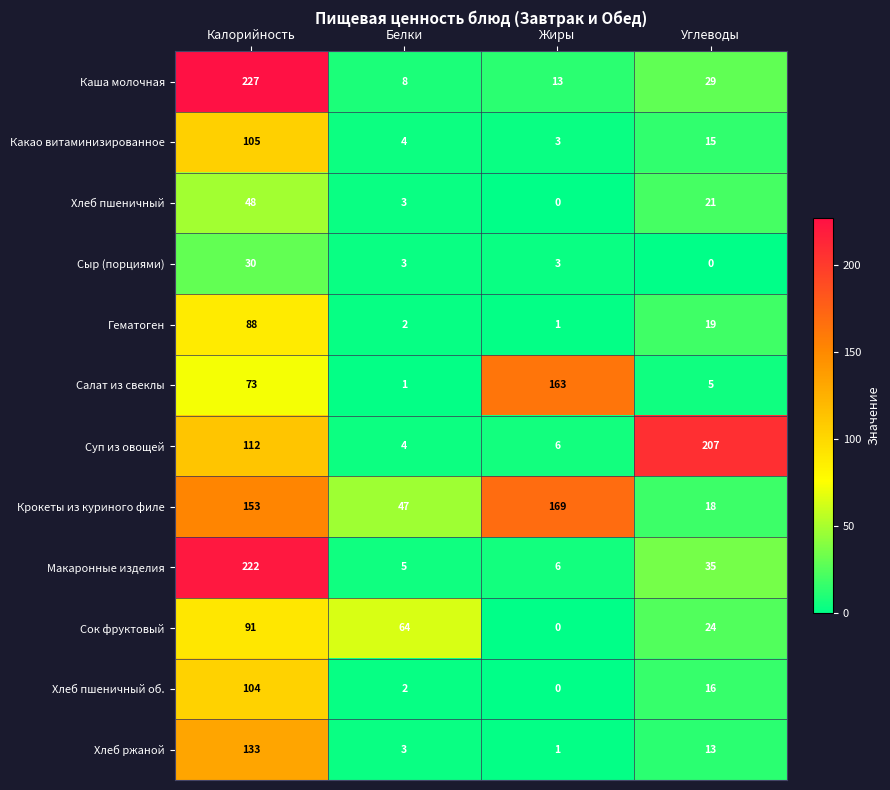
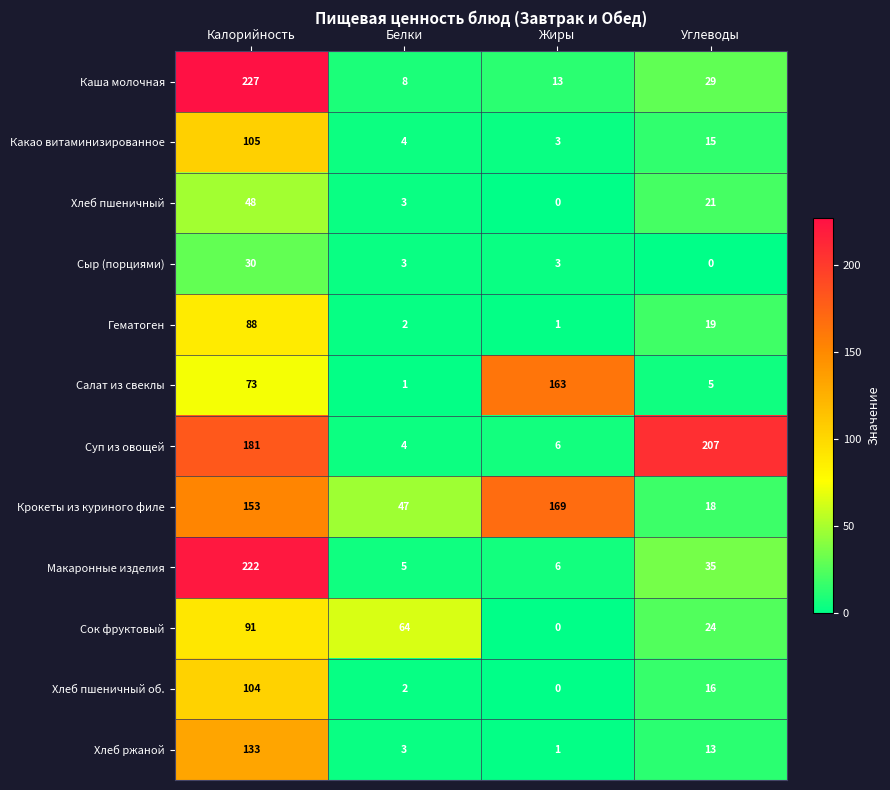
Суп из овощей, Калорийность: 112 -> 181
